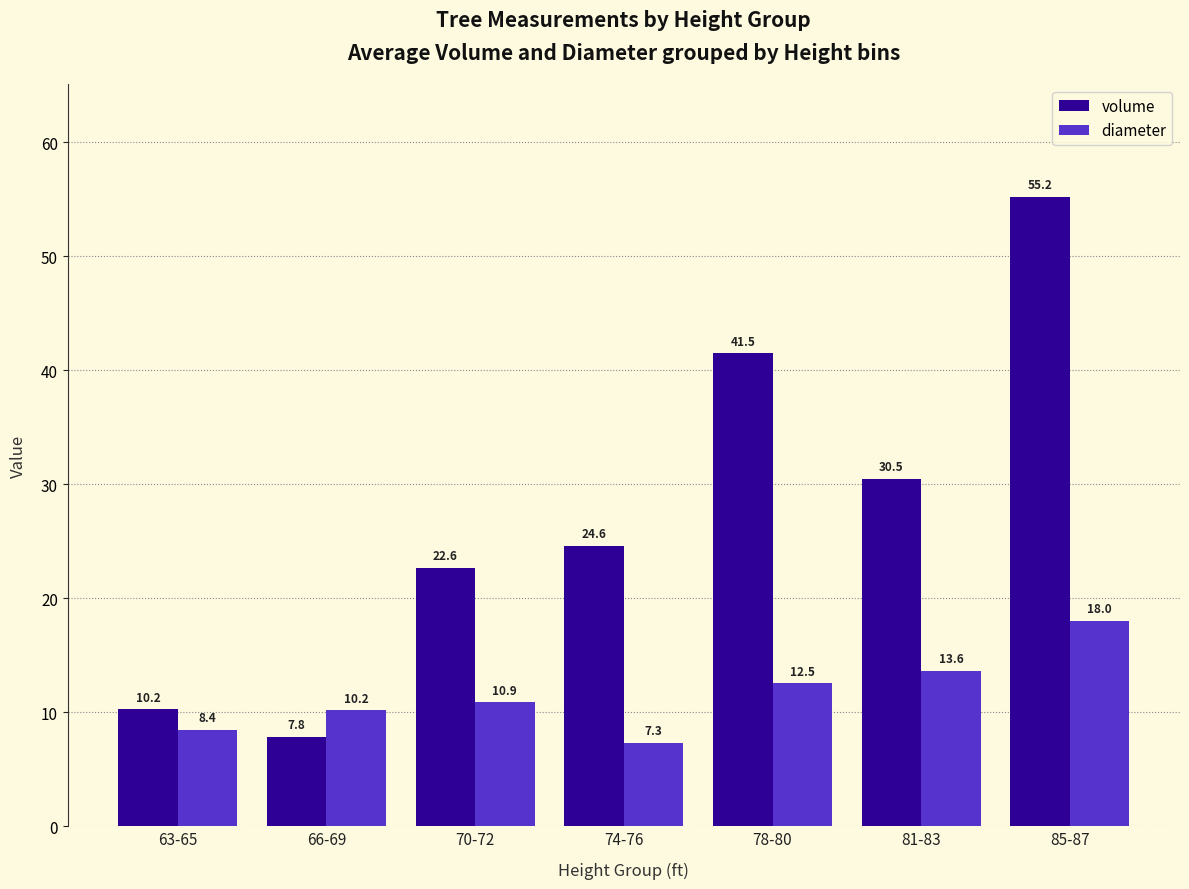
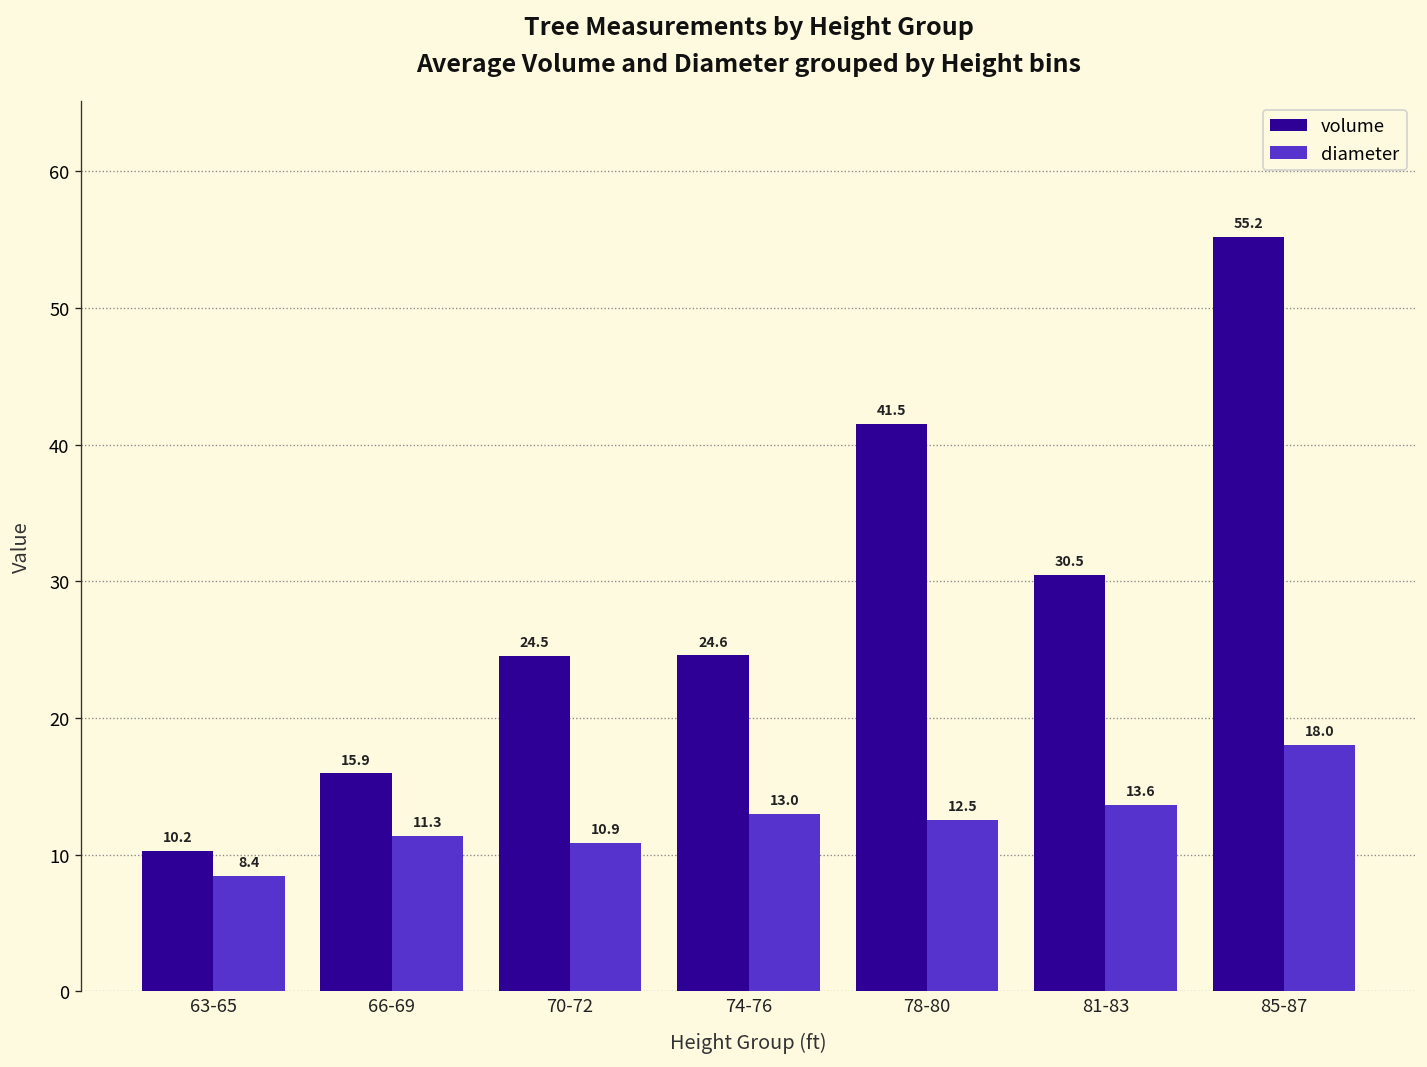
volume, 66-69: 7.8 -> 15.9
diameter, 66-69: 10.2 -> 11.3
volume, 70-72: 22.6 -> 24.5
diameter, 74-76: 7.3 -> 13.0
